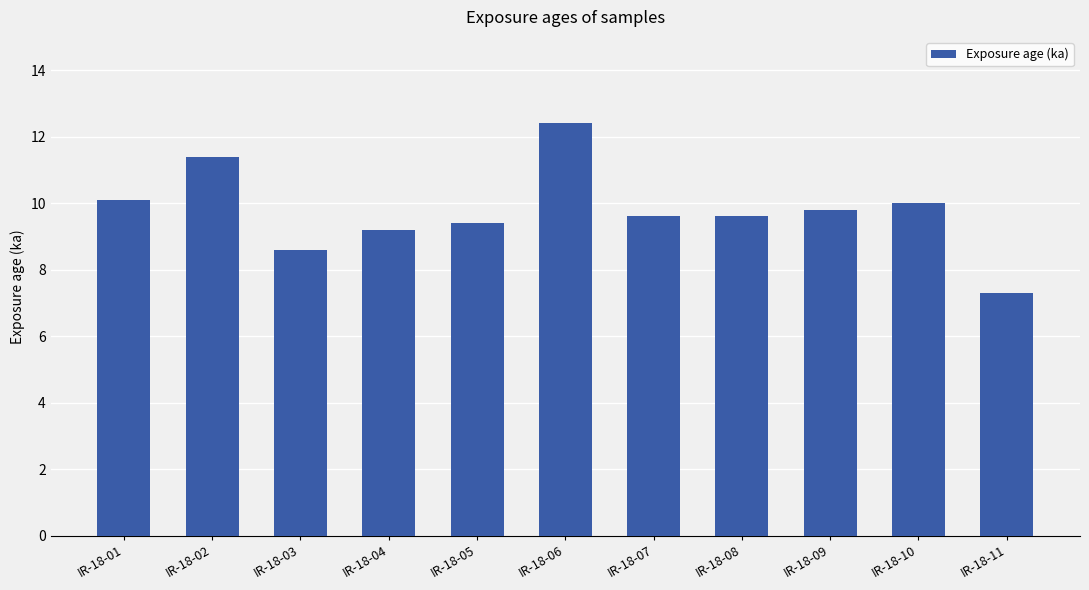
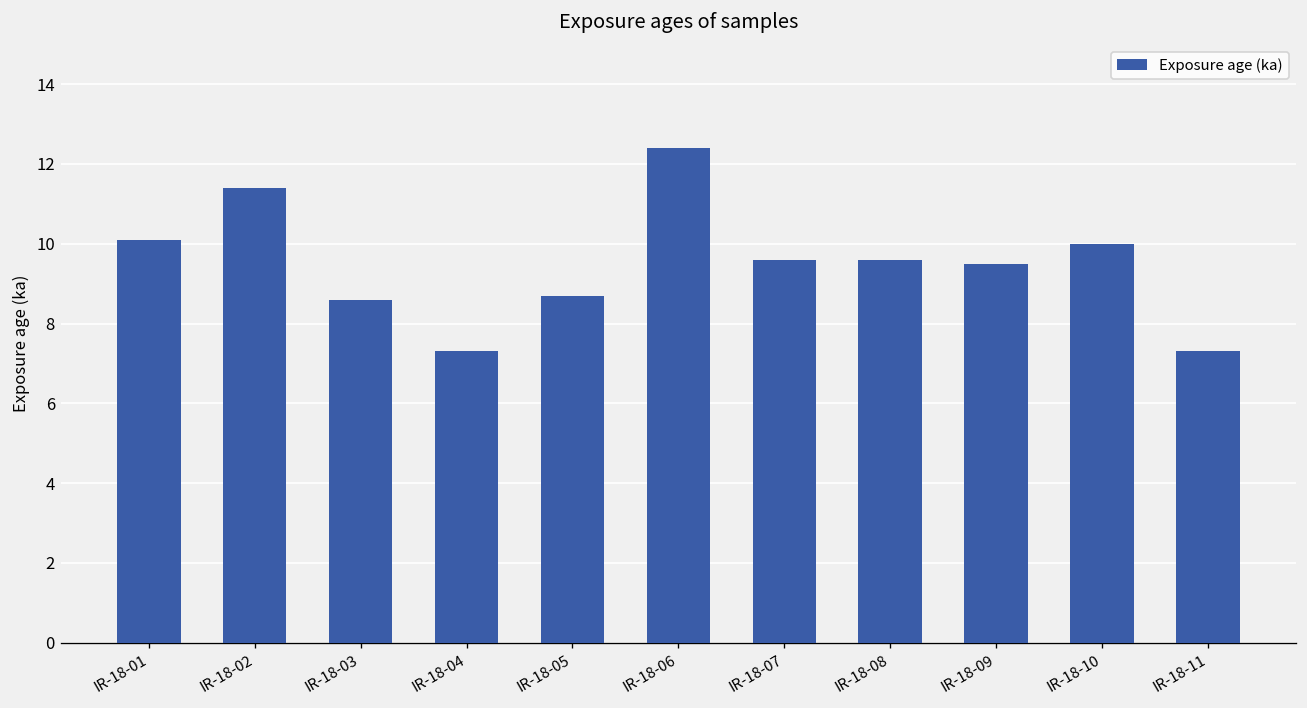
IR-18-04: 9.2 -> 7.3
IR-18-05: 9.4 -> 8.7
IR-18-09: 9.8 -> 9.5
